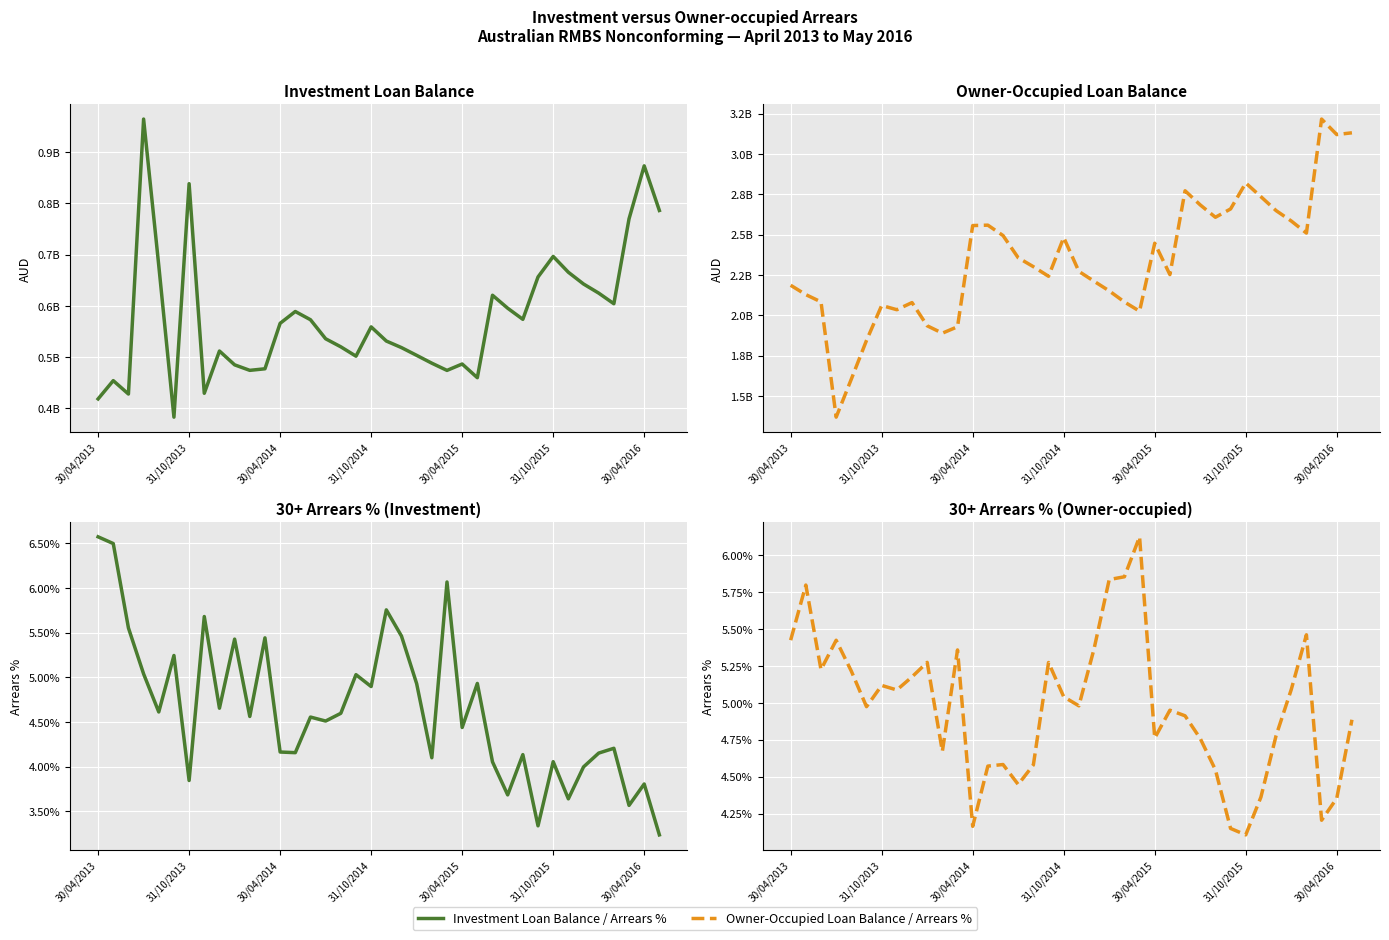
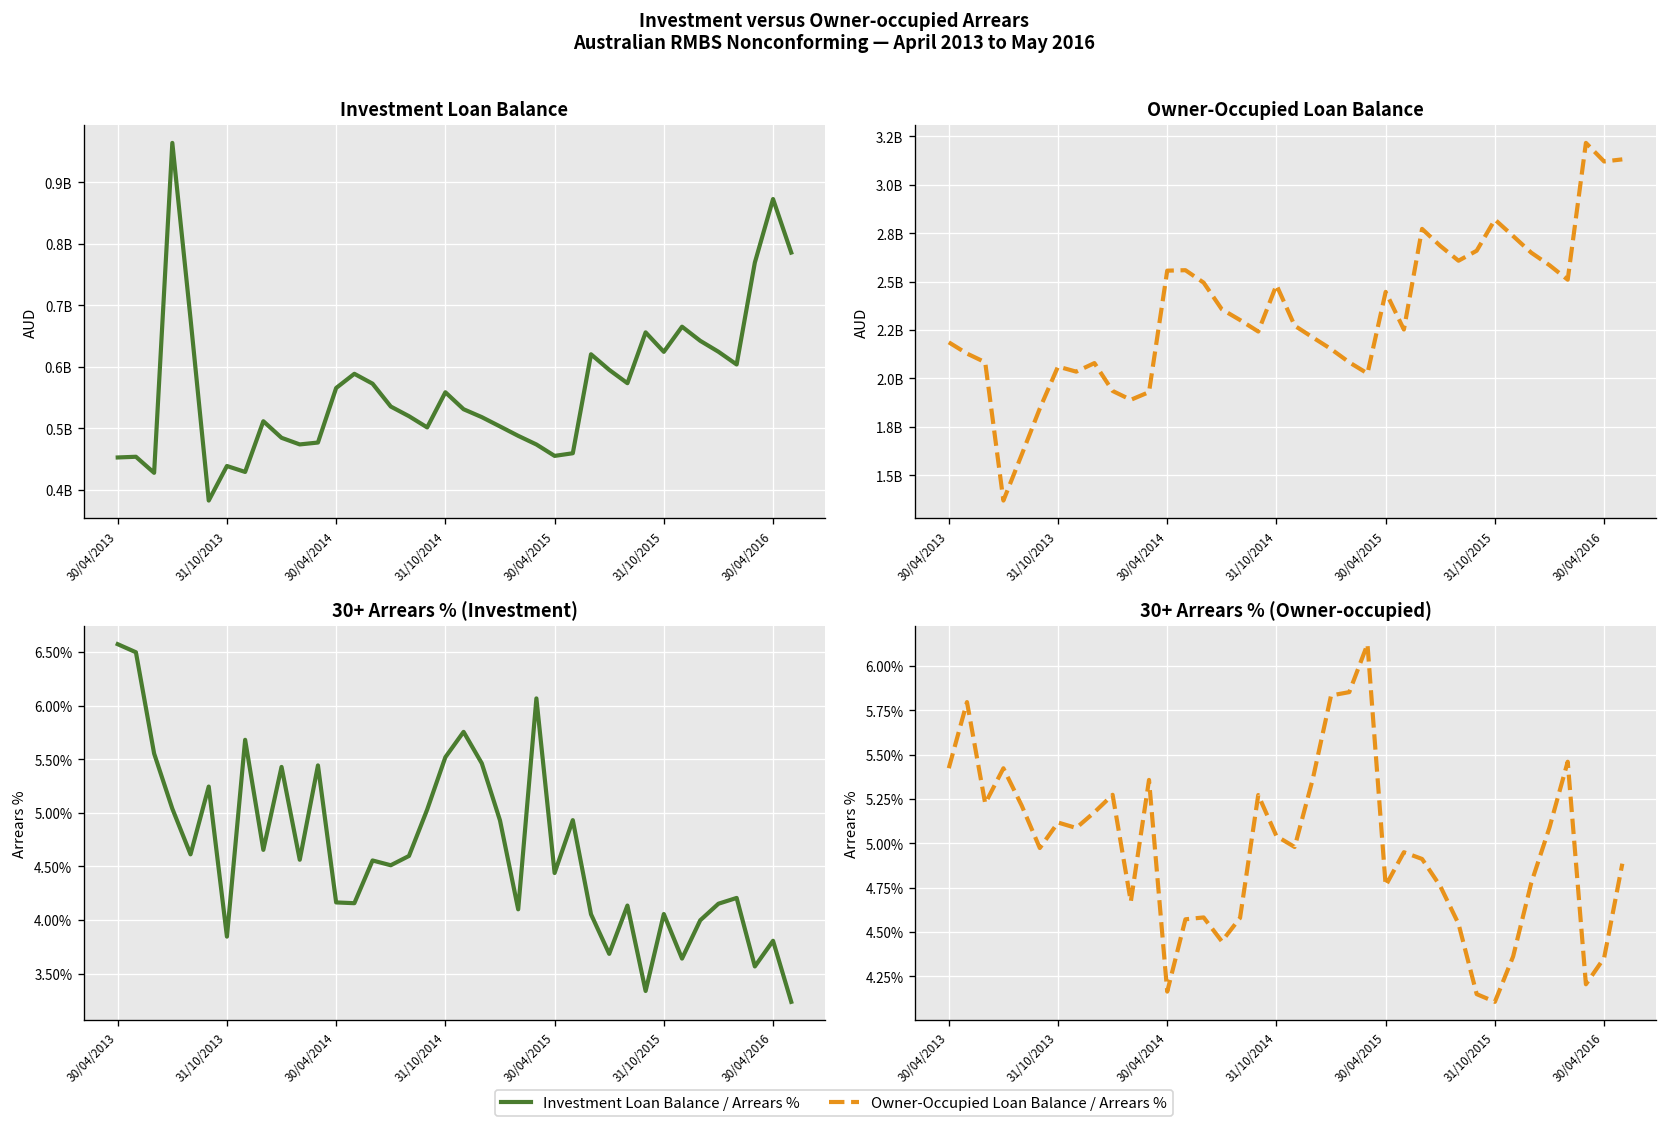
Investment Loan Balance, 30/04/2013: 420000000 -> 450000000
Investment Loan Balance, 31/10/2013: 840000000 -> 440000000
Investment Loan Balance, 30/04/2015: 490000000 -> 460000000
Investment Loan Balance, 31/10/2015: 700000000 -> 620000000
30+ Arrears % (Investment), 31/10/2014: 4.9% -> 5.5%
